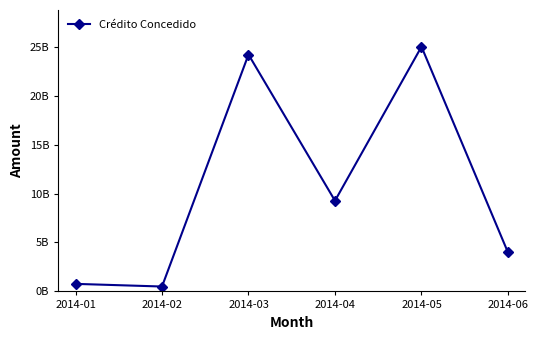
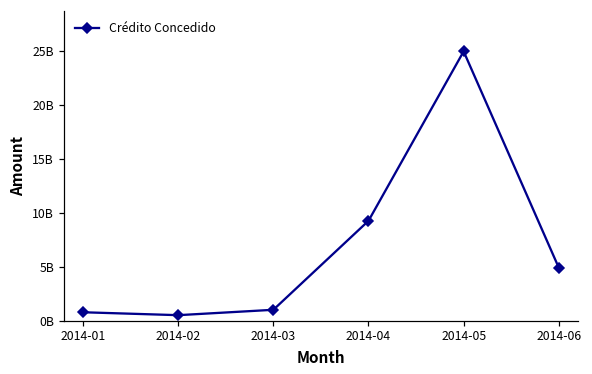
2014-03: 24000000000 -> 1000000000
2014-06: 4000000000 -> 5000000000
